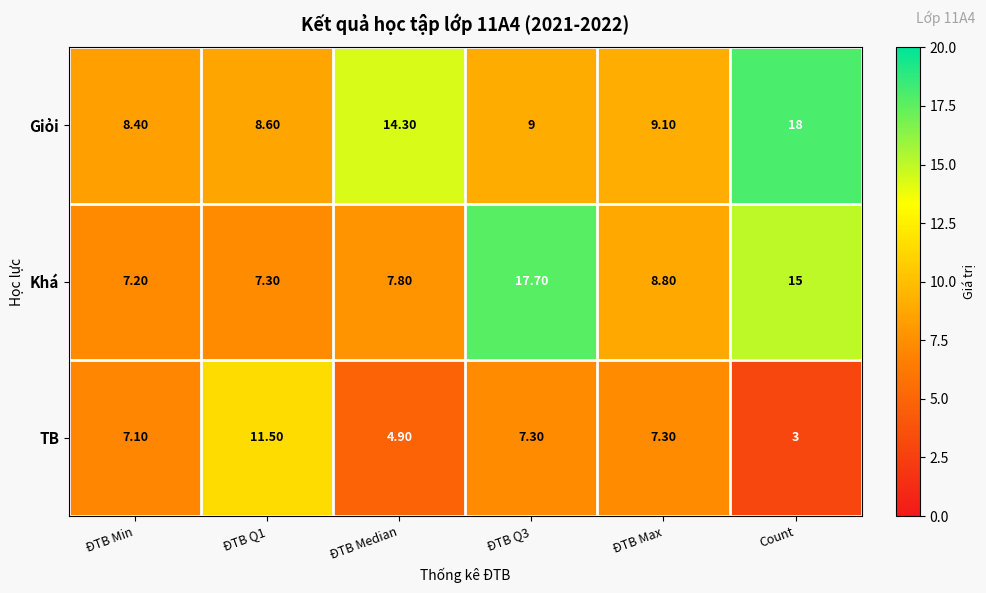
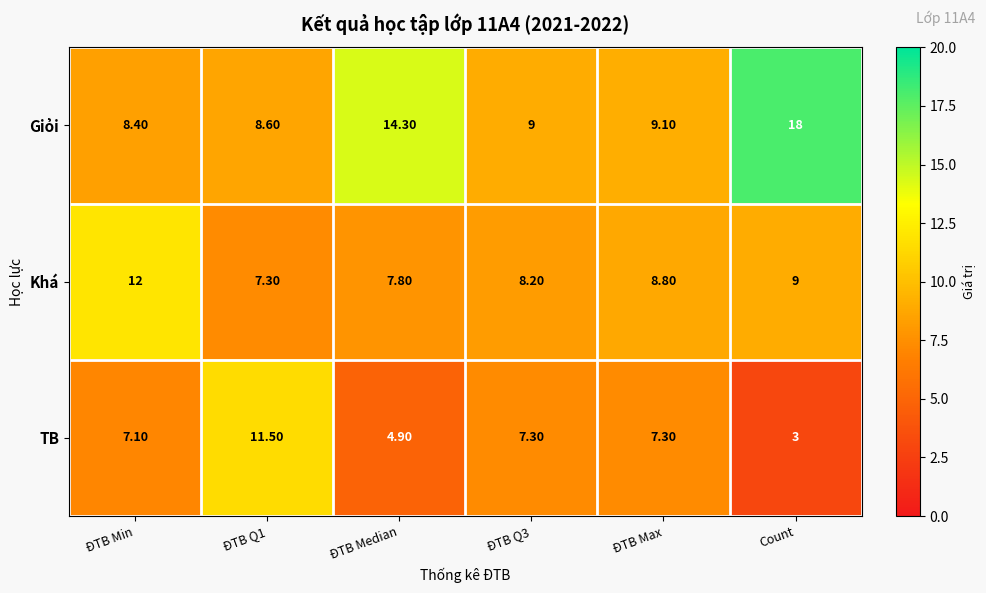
Khá, ĐTB Min: 7.20 -> 12
Khá, ĐTB Q3: 17.70 -> 8.20
Khá, Count: 15 -> 9
